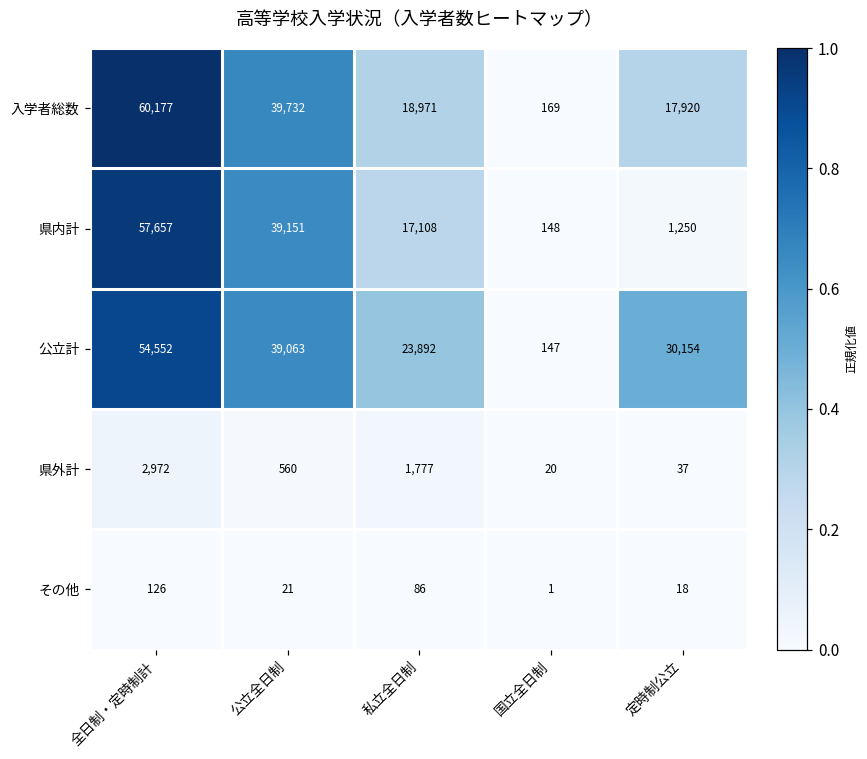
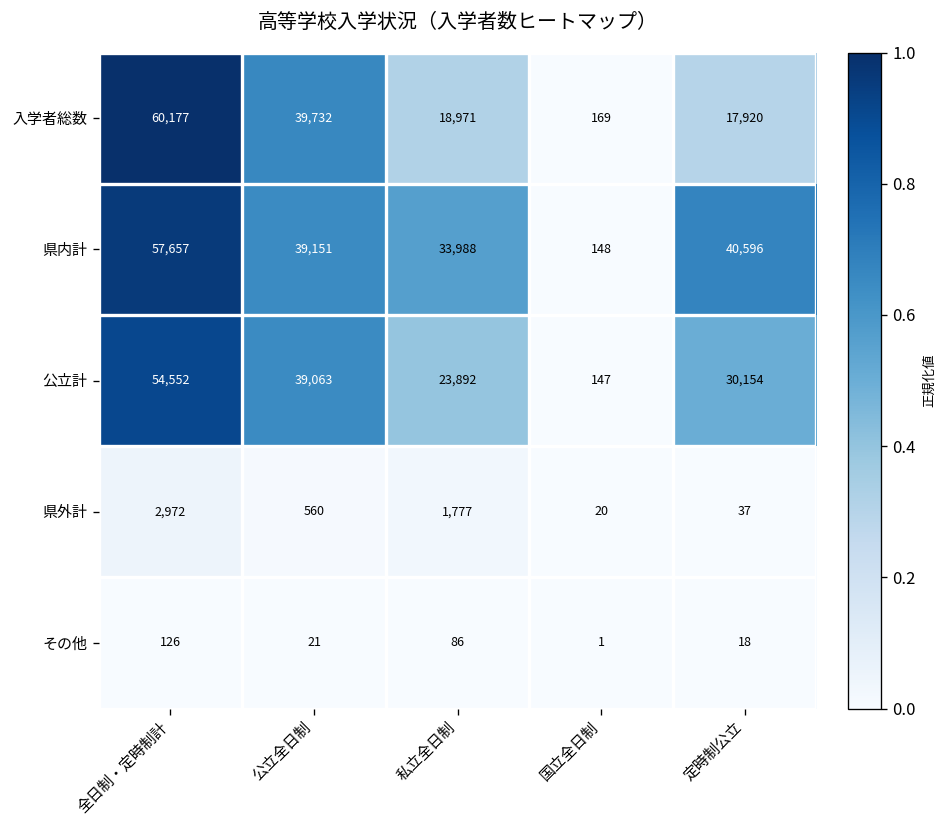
県内計, 私立全日制: 17,108 -> 33,988
県内計, 定時制公立: 1,250 -> 40,596
